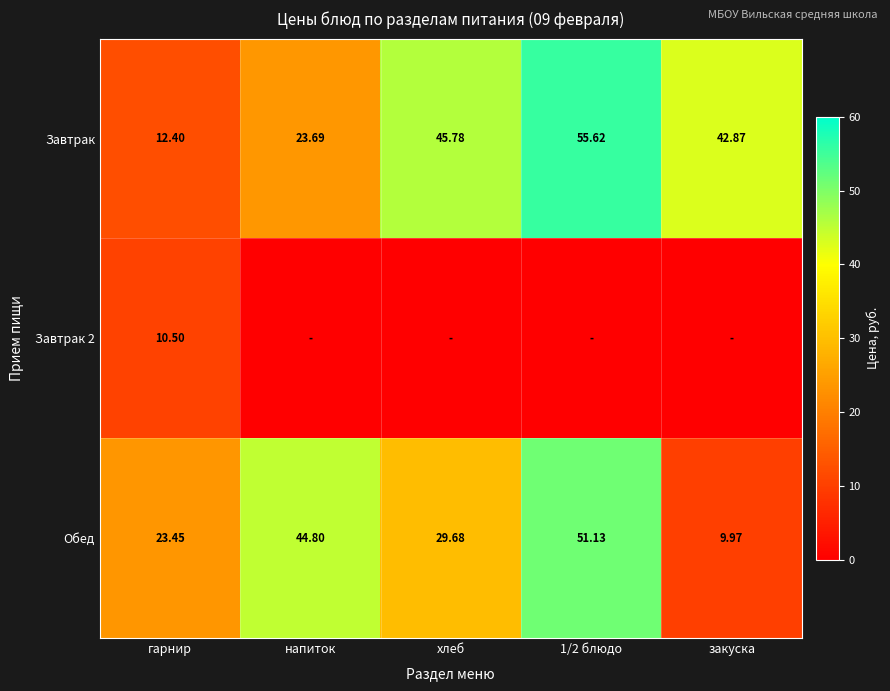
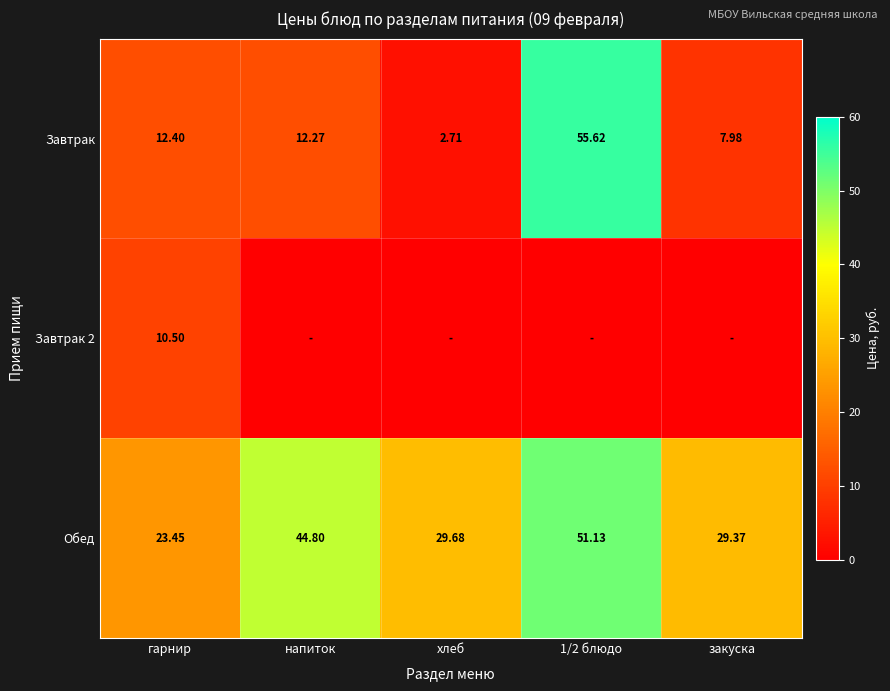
Завтрак, напиток: 23.69 -> 12.27
Завтрак, хлеб: 45.78 -> 2.71
Завтрак, закуска: 42.87 -> 7.98
Обед, закуска: 9.97 -> 29.37
